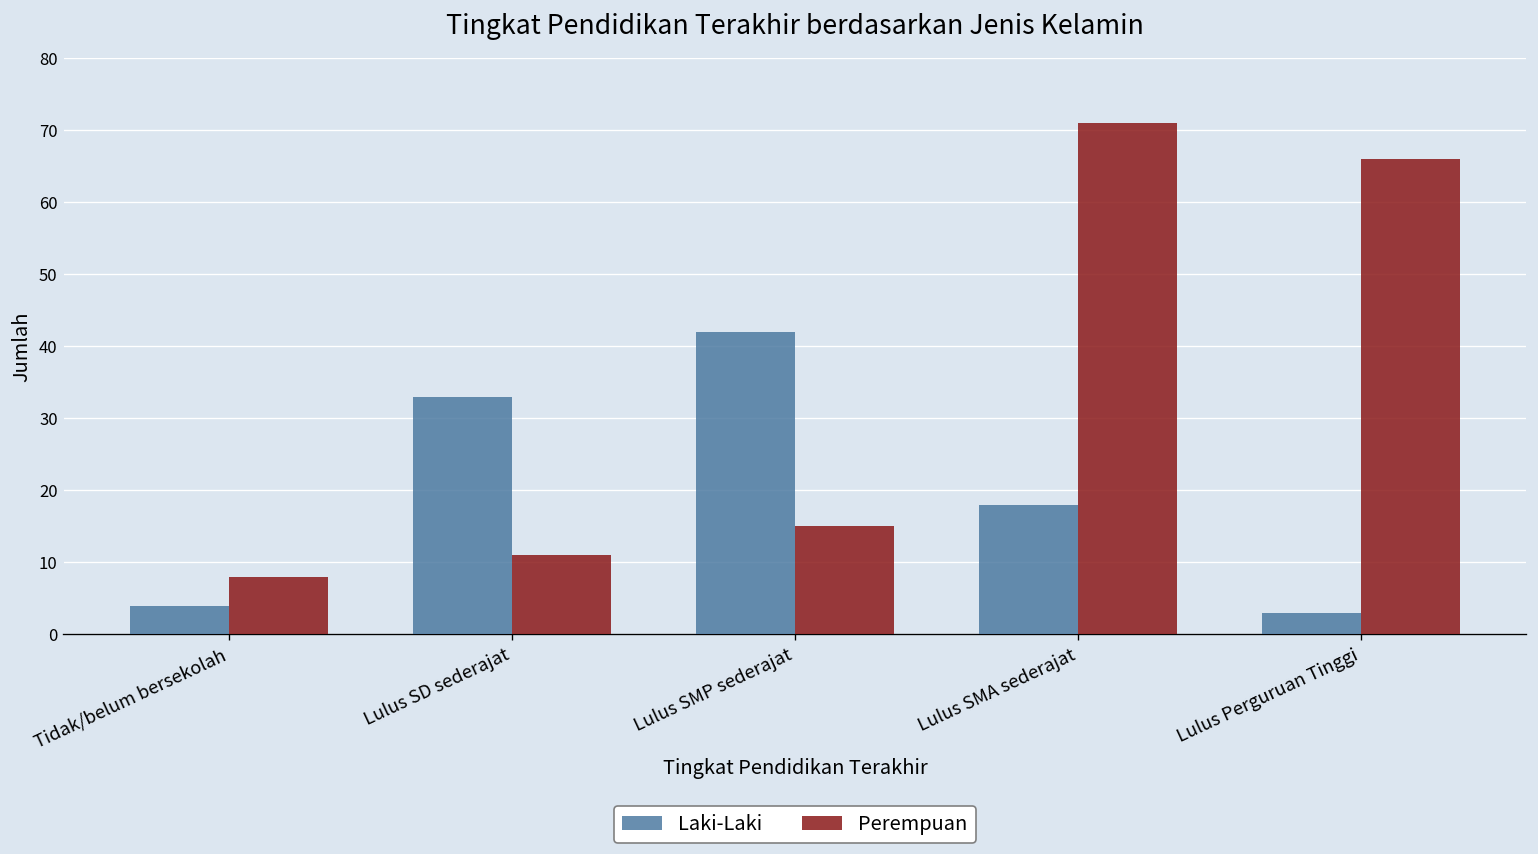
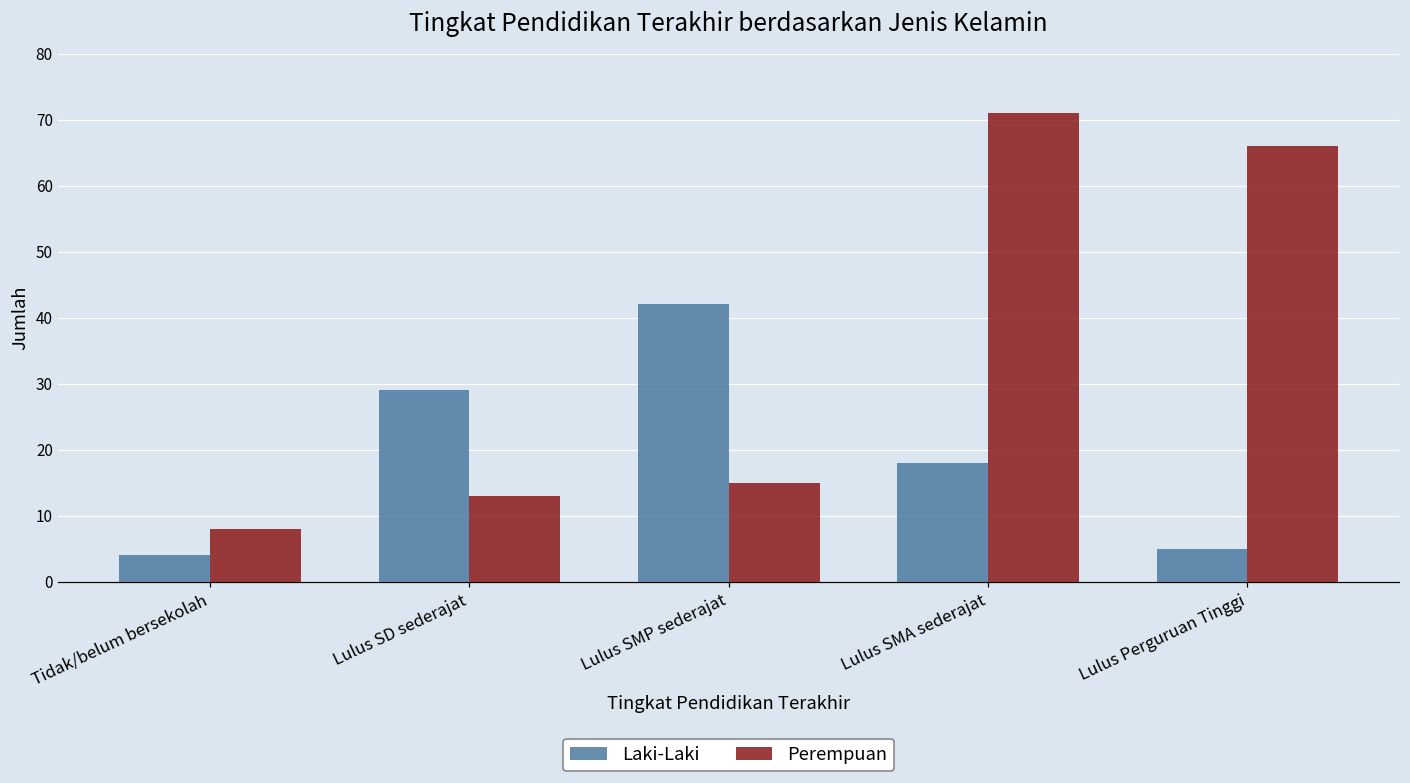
Laki-Laki, Lulus SD sederajat: 33 -> 29
Perempuan, Lulus SD sederajat: 11 -> 13
Laki-Laki, Lulus Perguruan Tinggi: 3 -> 5
